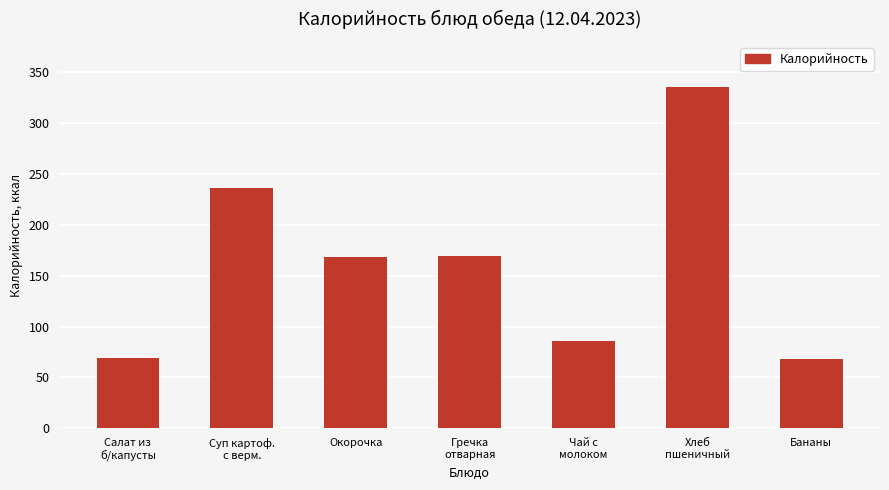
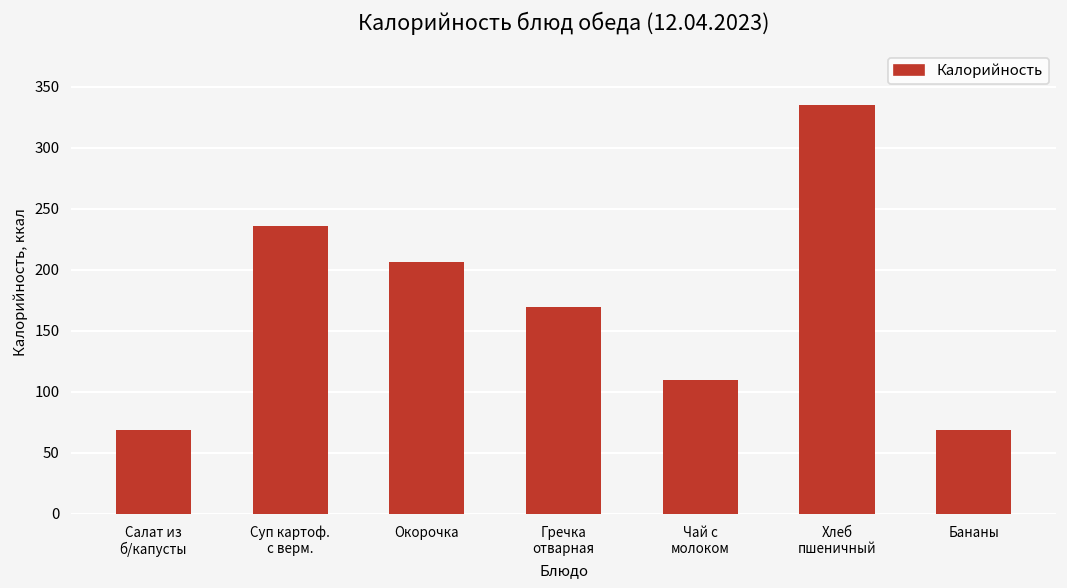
Окорочка: 168 -> 207
Чай с молоком: 86 -> 110
